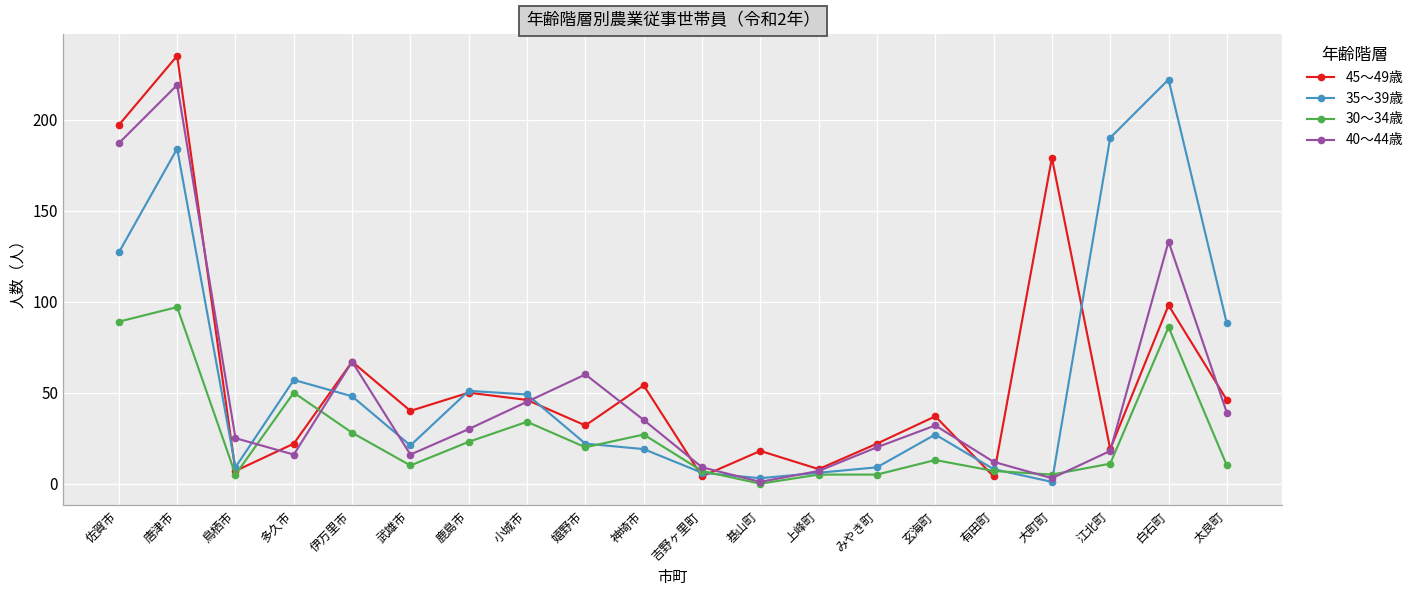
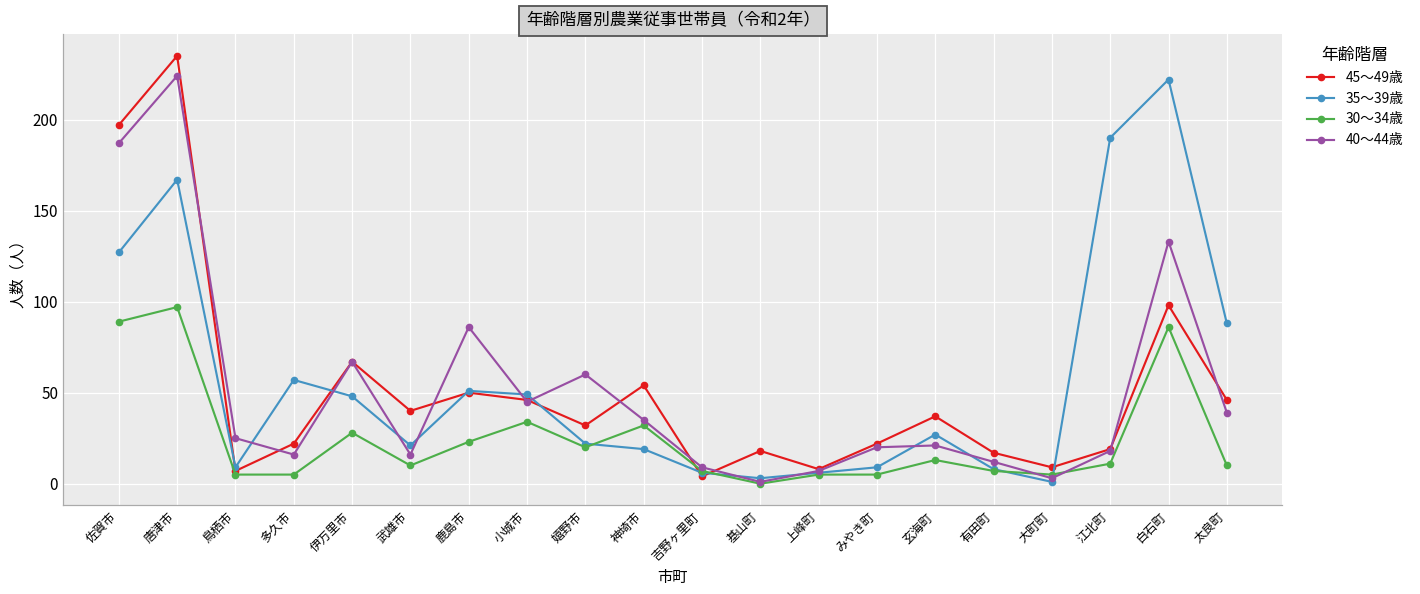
35～39歳, 唐津市: 184 -> 167
40～44歳, 唐津市: 219 -> 224
30～34歳, 多久市: 50 -> 5
40～44歳, 鹿島市: 30 -> 86
30～34歳, 神埼市: 27 -> 32
40～44歳, 玄海町: 32 -> 21
45～49歳, 有田町: 4 -> 17
45～49歳, 大町町: 179 -> 9
